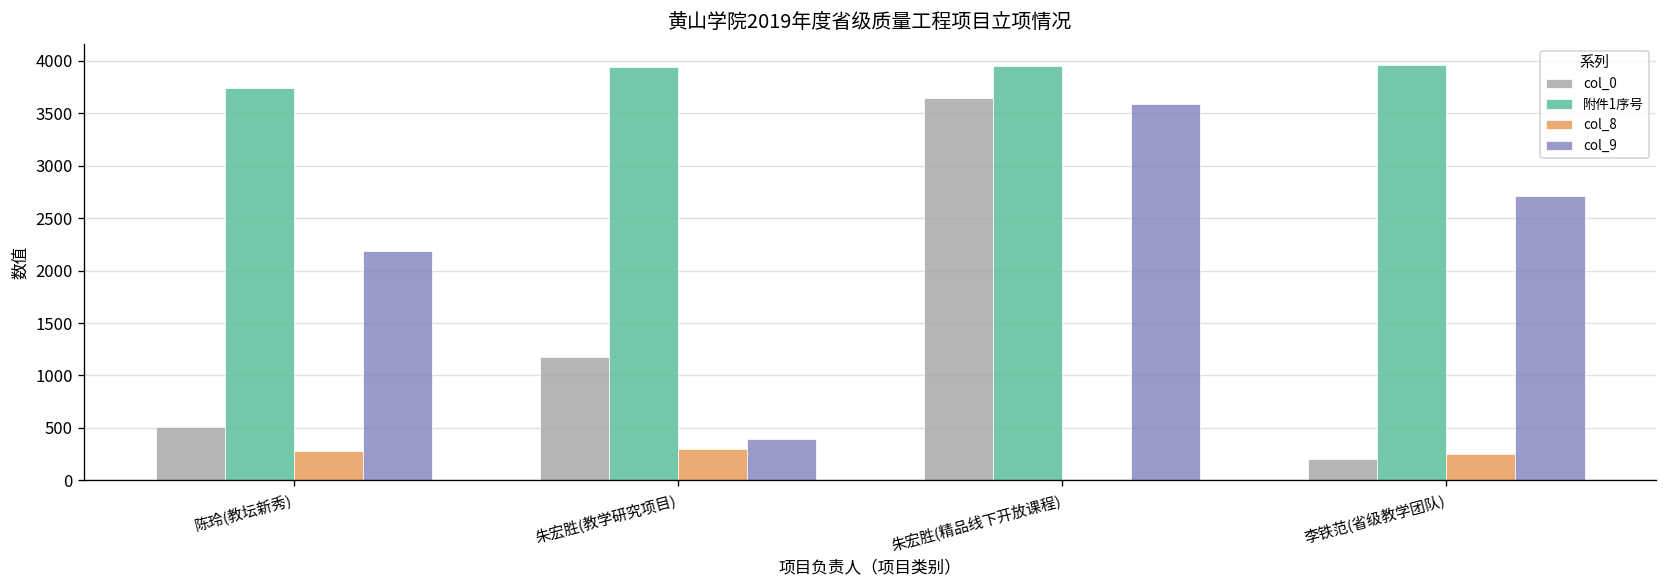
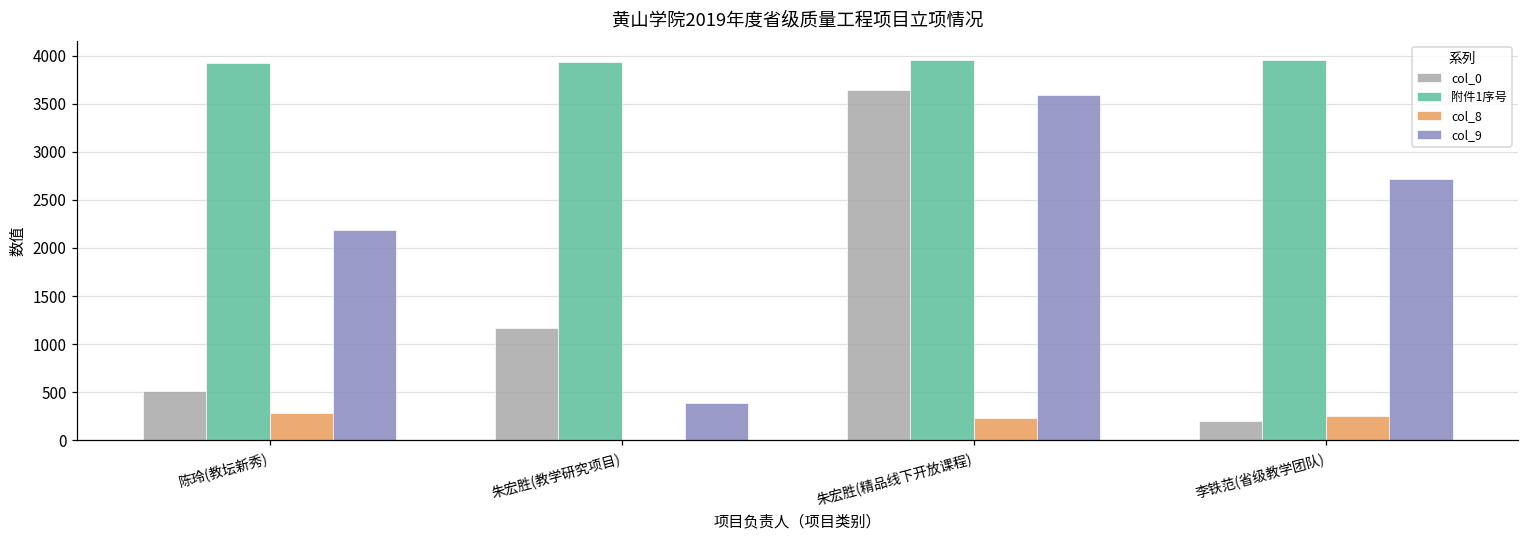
附件1序号, 陈玲(教坛新秀): 3700 -> 3900
col_8, 朱宏胜(教学研究项目): 300 -> 0
col_8, 朱宏胜(精品线下开放课程): 0 -> 200
